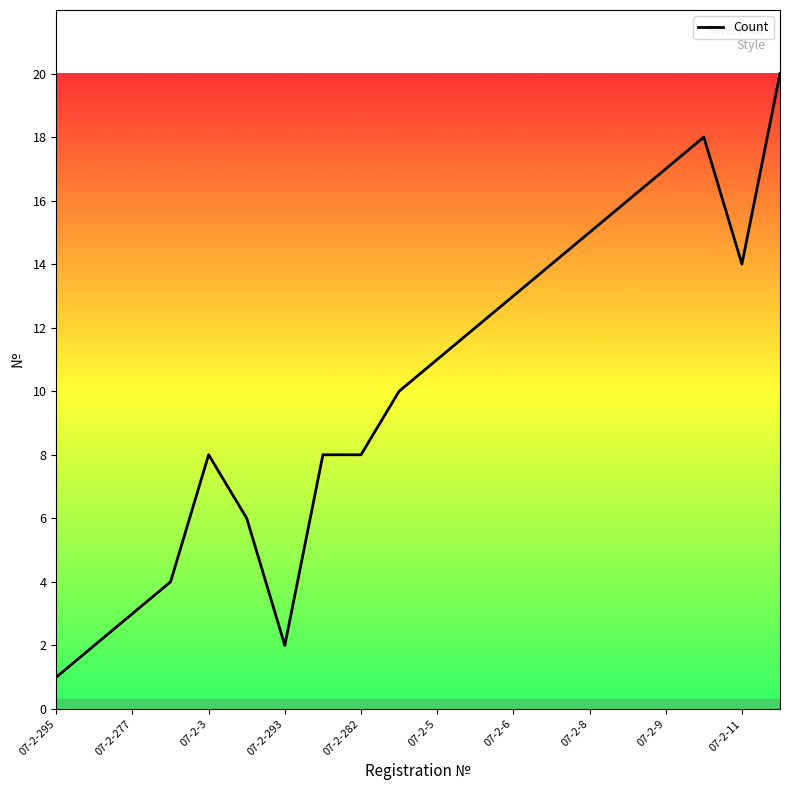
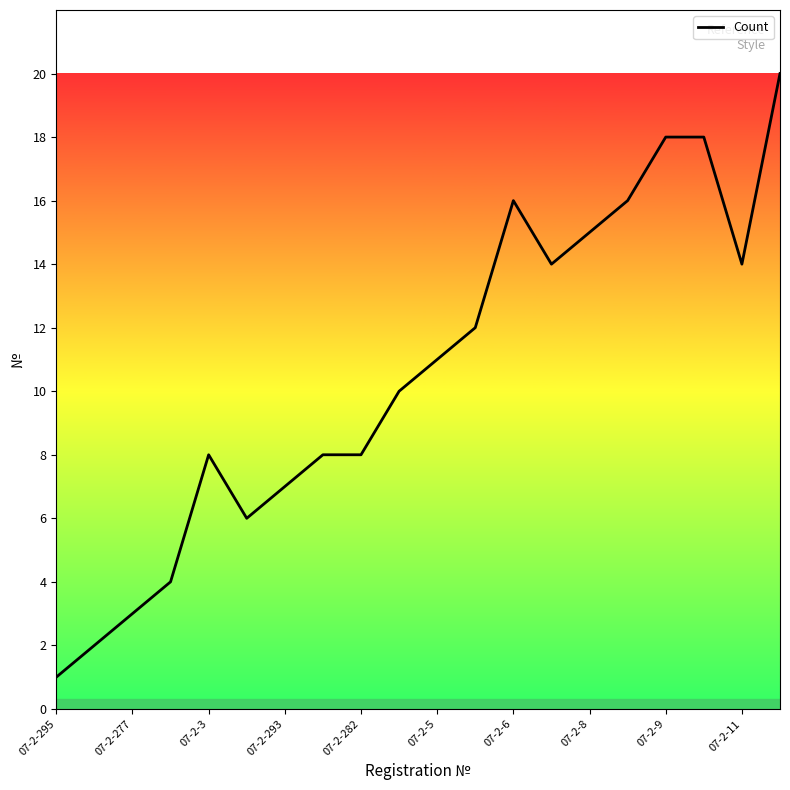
07-2-293: 2 -> 7
07-2-6: 13 -> 16
07-2-9: 17 -> 18
